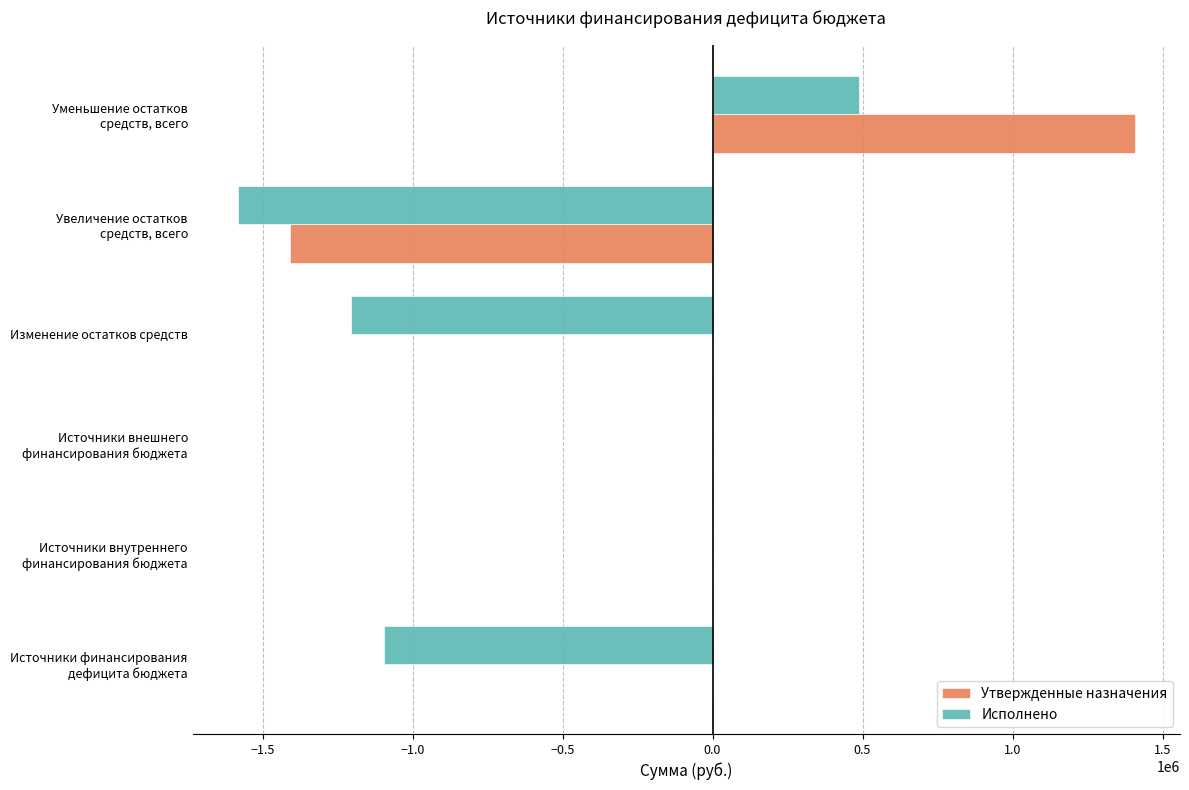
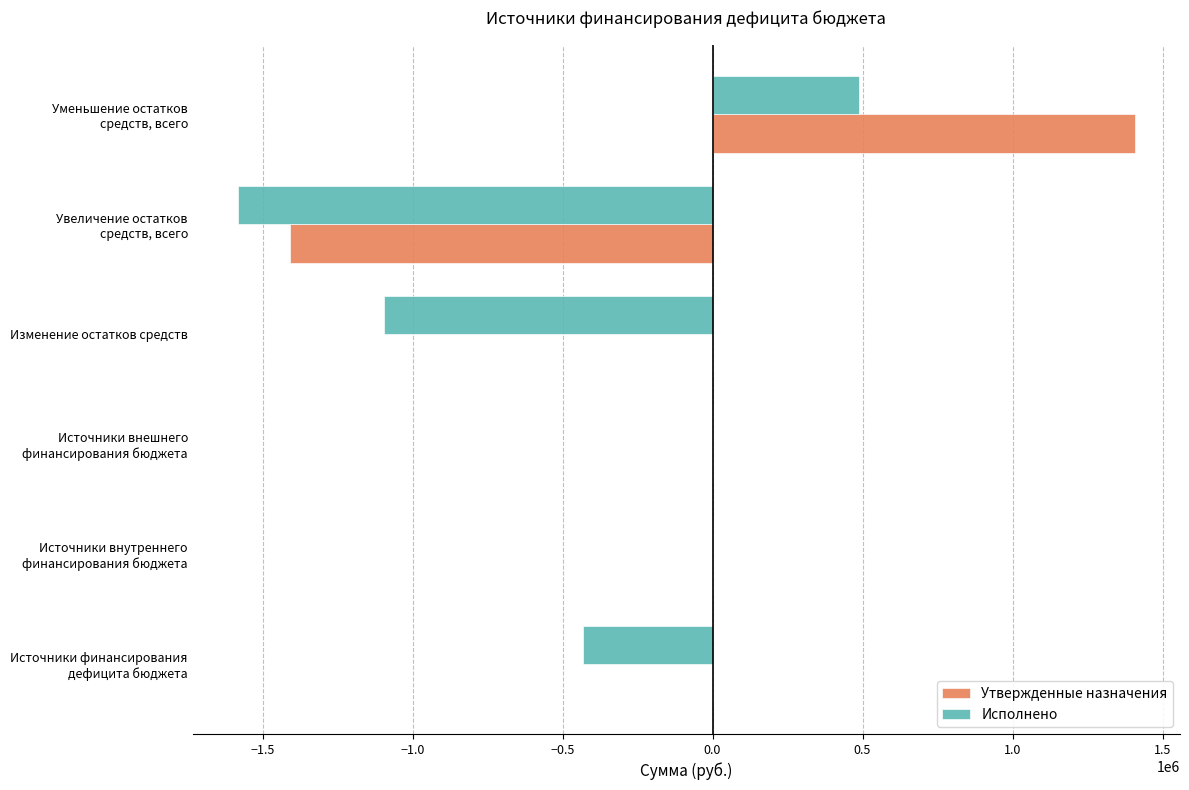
Исполнено, Изменение остатков средств: -1200000 -> -1090000
Исполнено, Источники финансирования дефицита бюджета: -1090000 -> -430000
